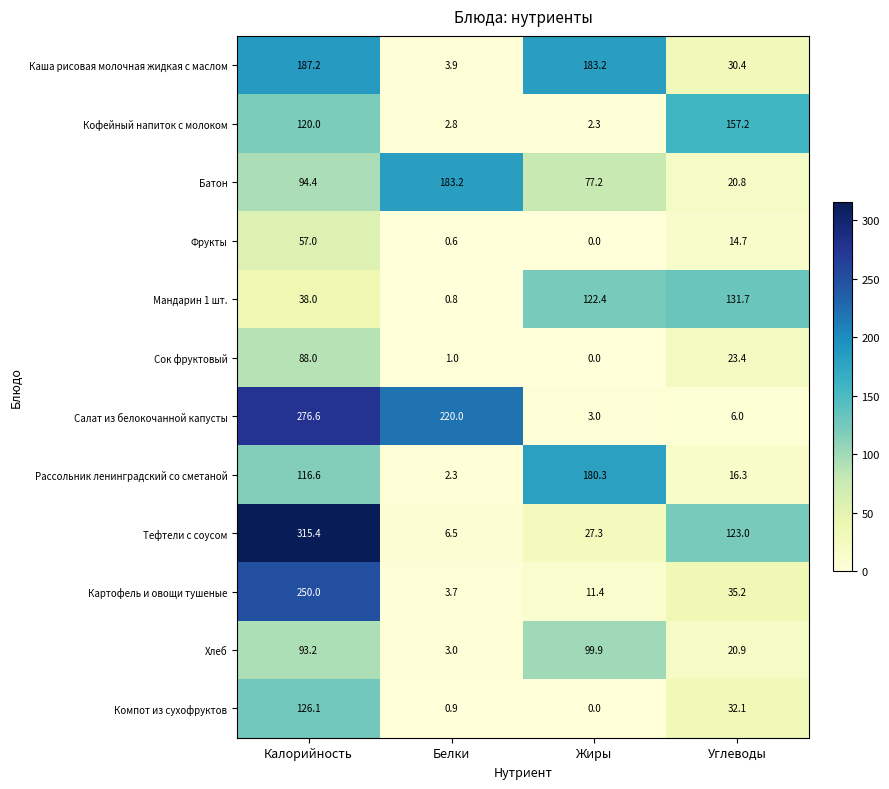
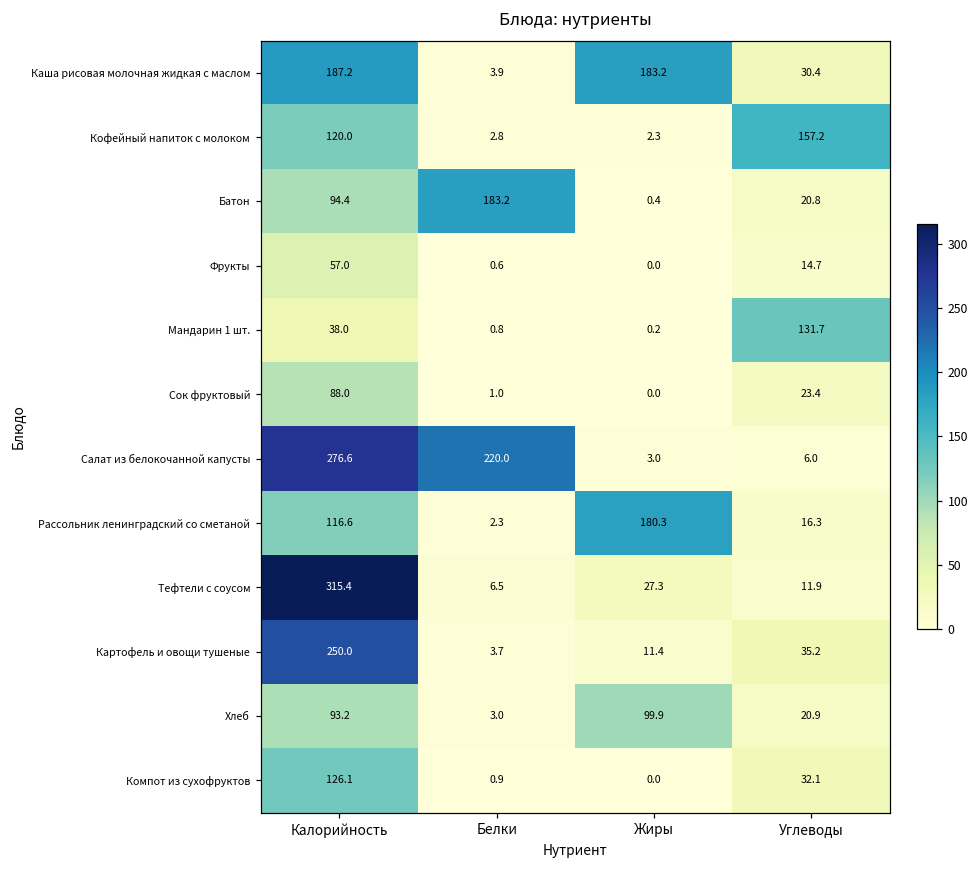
Батон, Жиры: 77.2 -> 0.4
Мандарин 1 шт., Жиры: 122.4 -> 0.2
Тефтели с соусом, Углеводы: 123.0 -> 11.9
